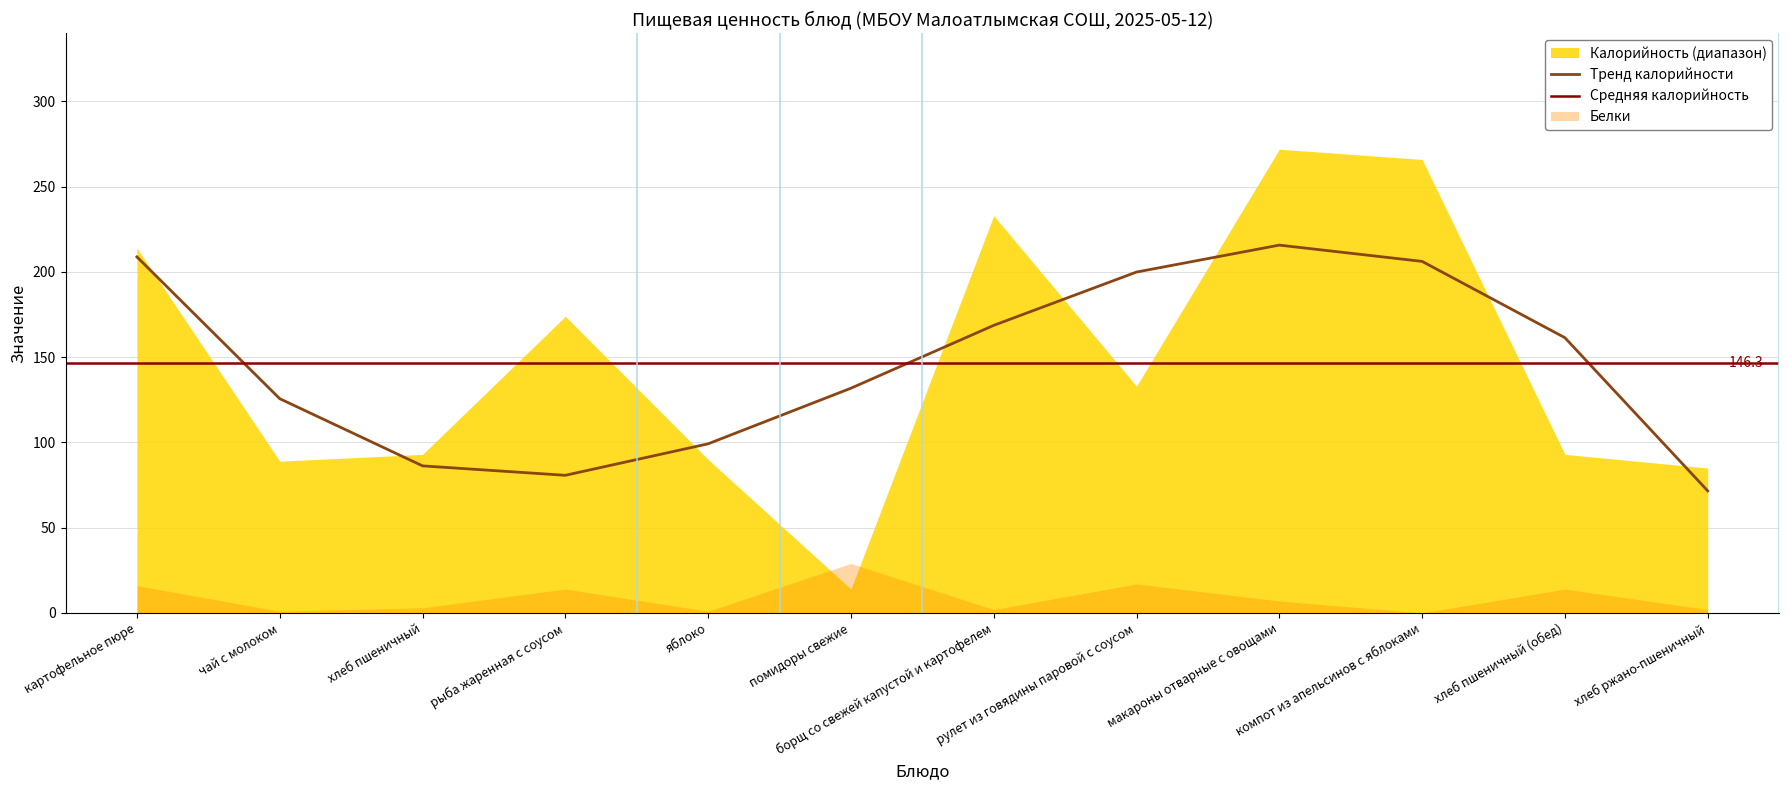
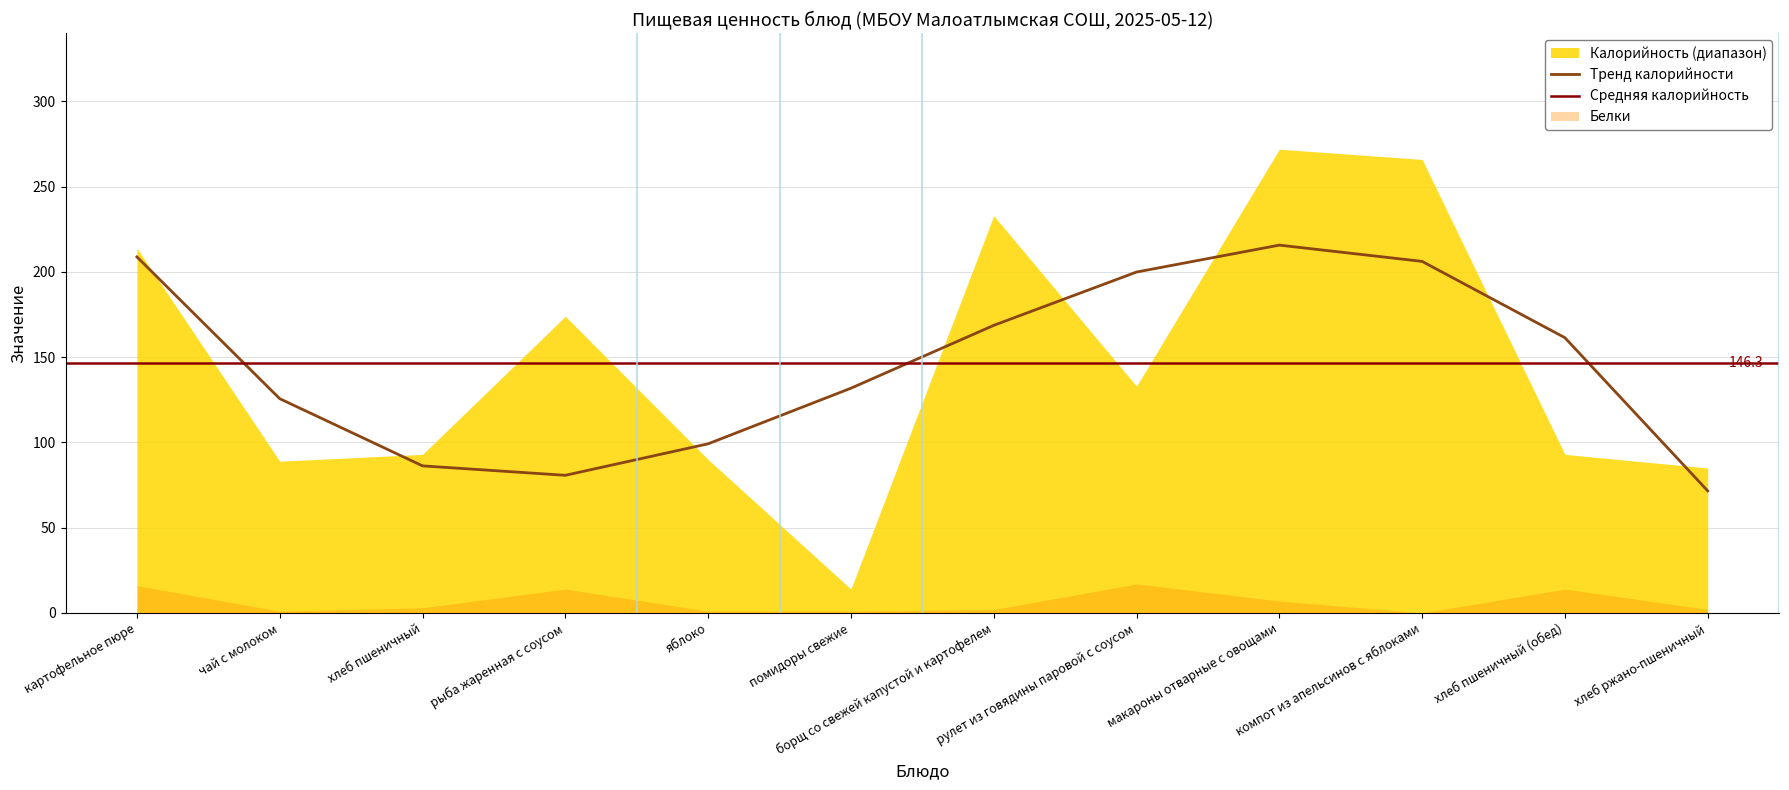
Белки, помидоры свежие: 29 -> 1
